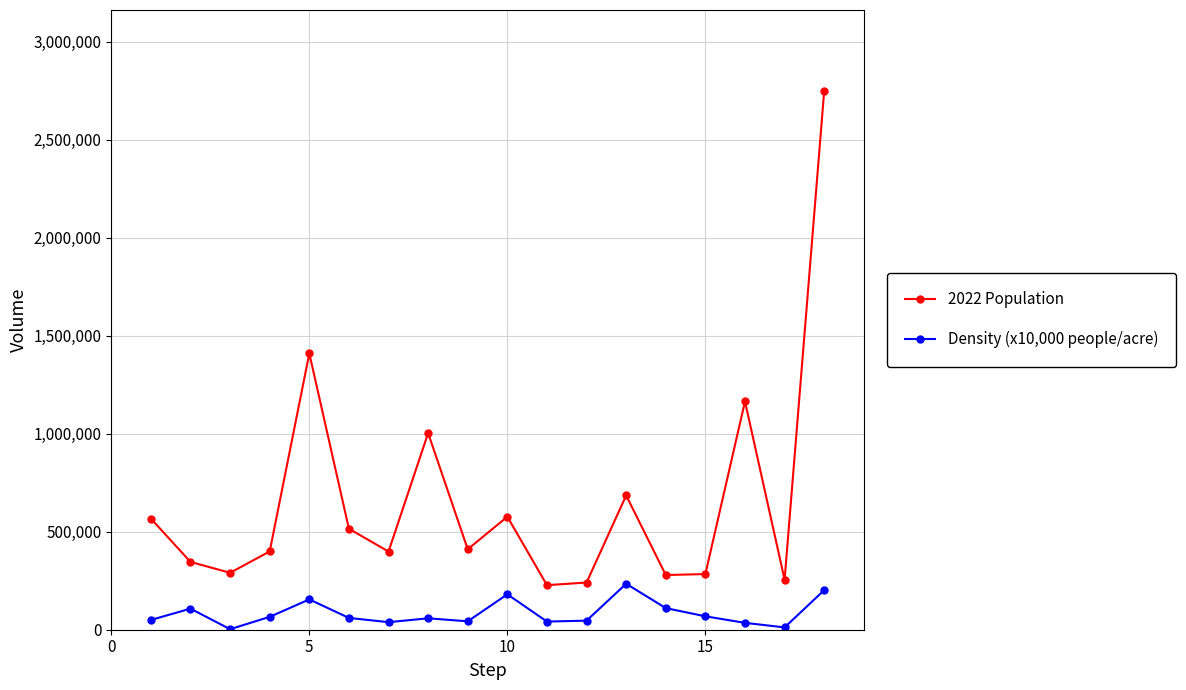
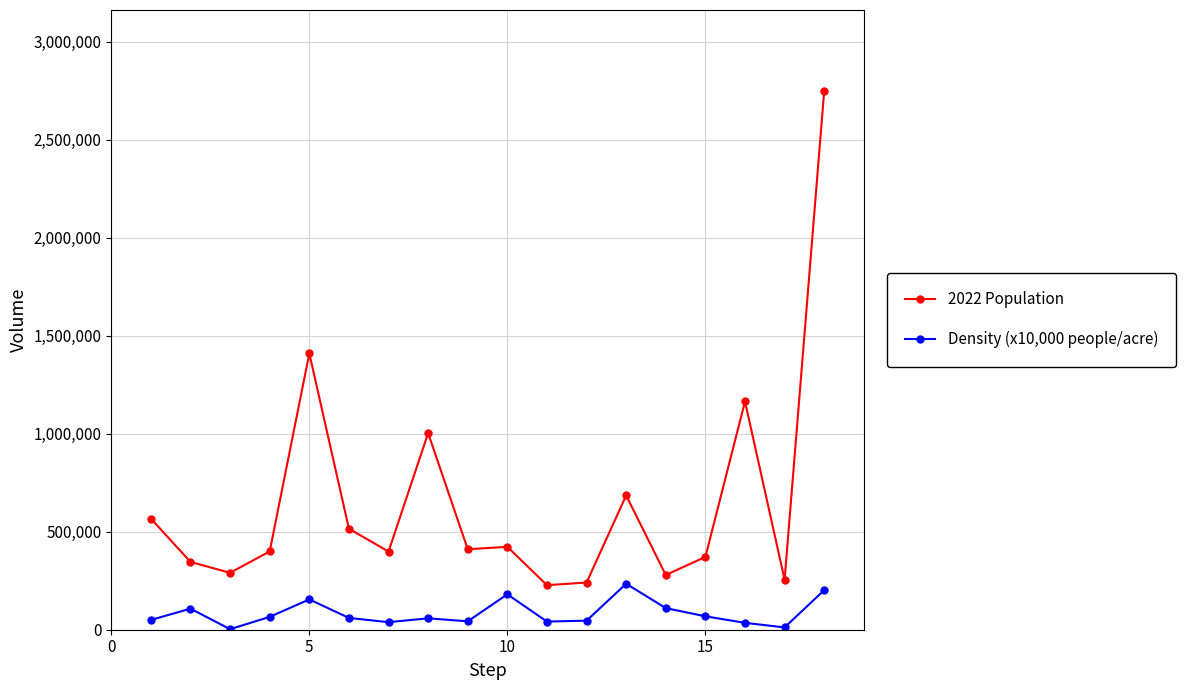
2022 Population, 10: 580,000 -> 420,000
2022 Population, 15: 280,000 -> 370,000
